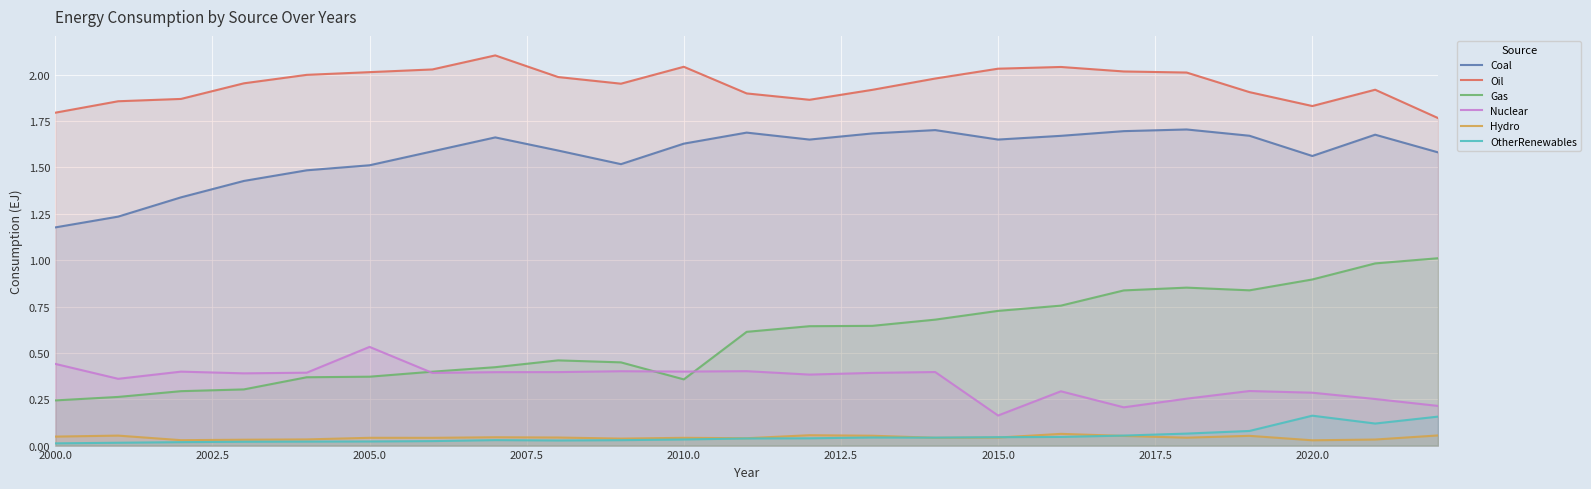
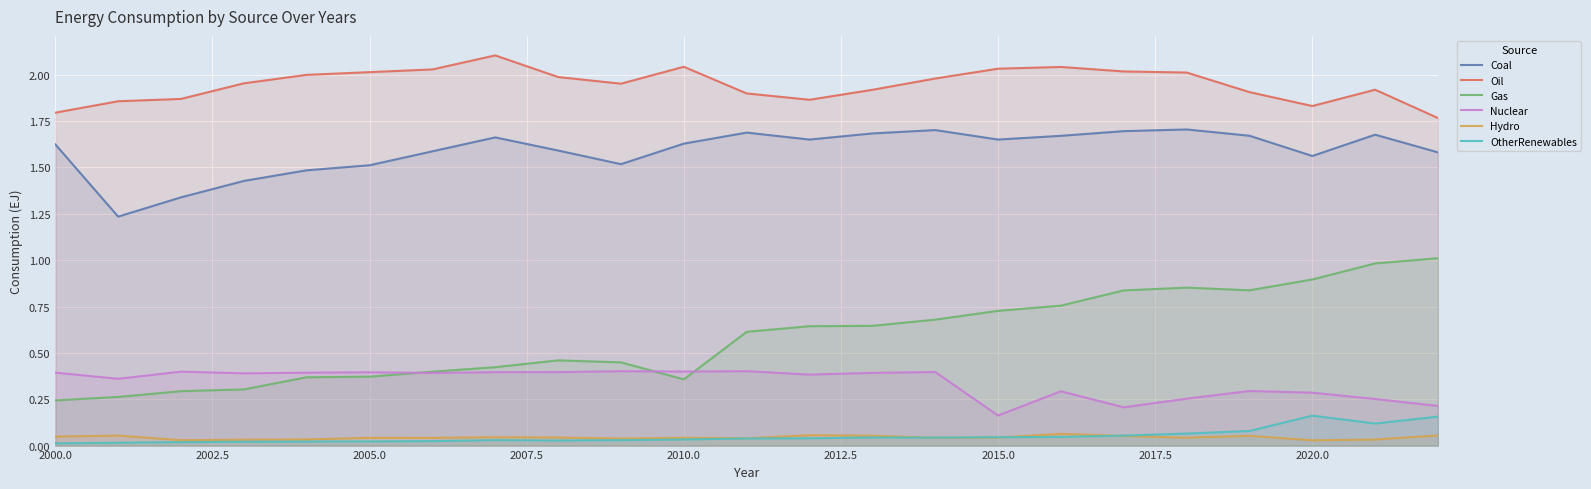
Coal, 2000.0: 1.18 -> 1.62
Nuclear, 2000.0: 0.44 -> 0.39
Nuclear, 2005.0: 0.53 -> 0.40
